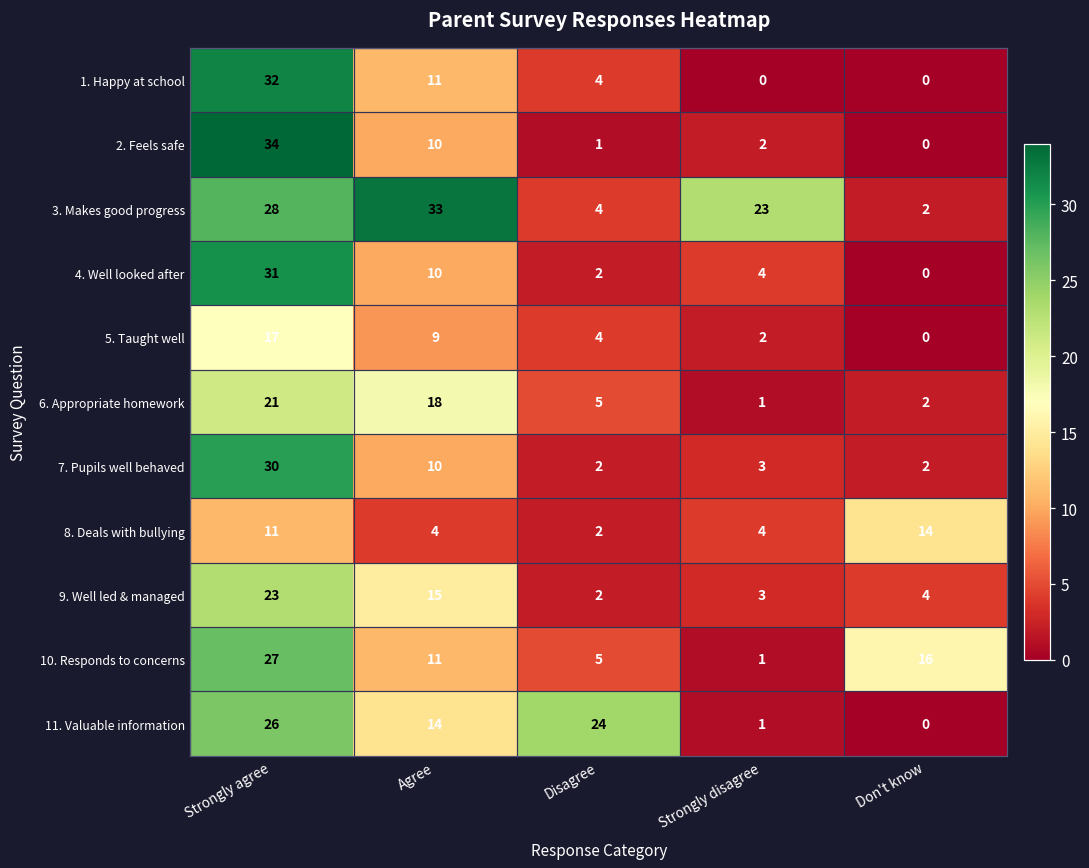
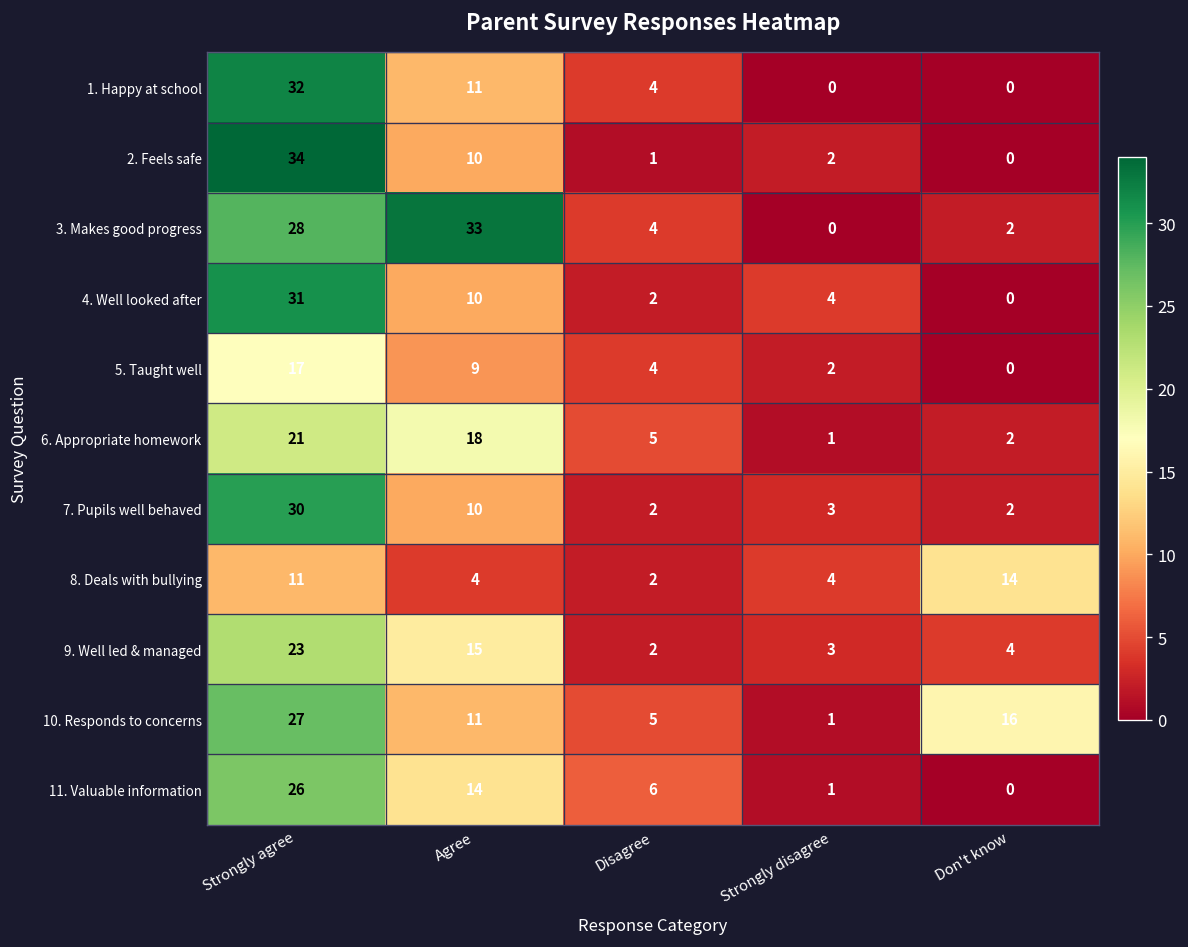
3. Makes good progress, Strongly disagree: 23 -> 0
11. Valuable information, Disagree: 24 -> 6
